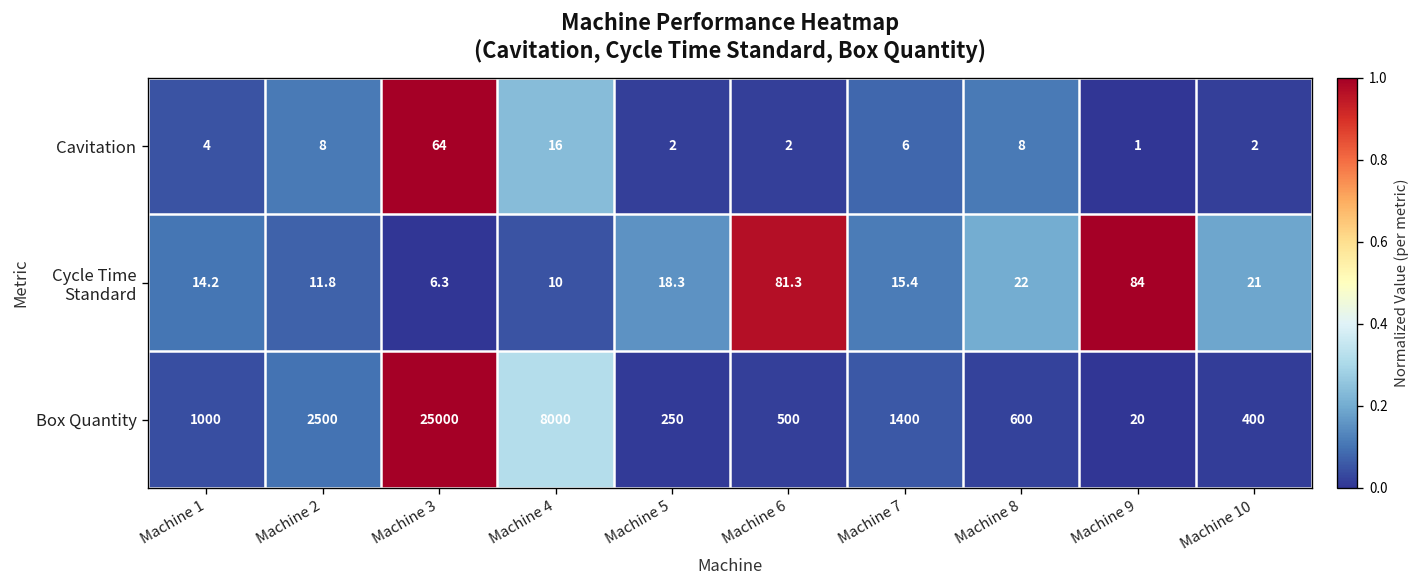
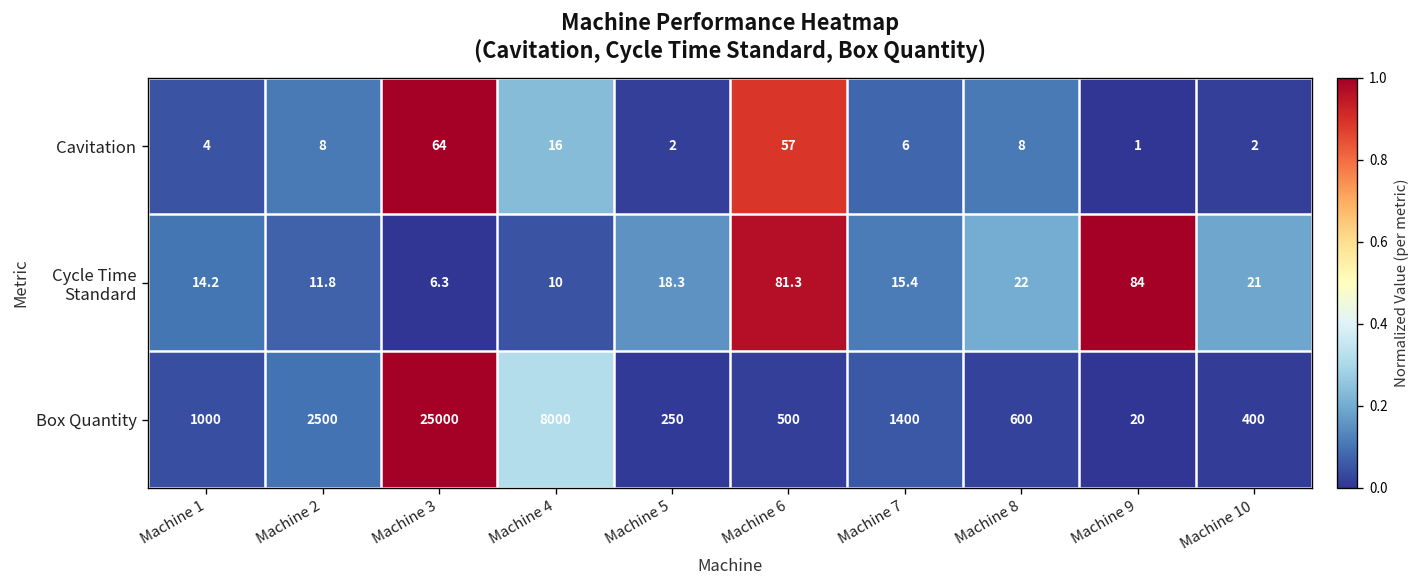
Cavitation, Machine 6: 2 -> 57
